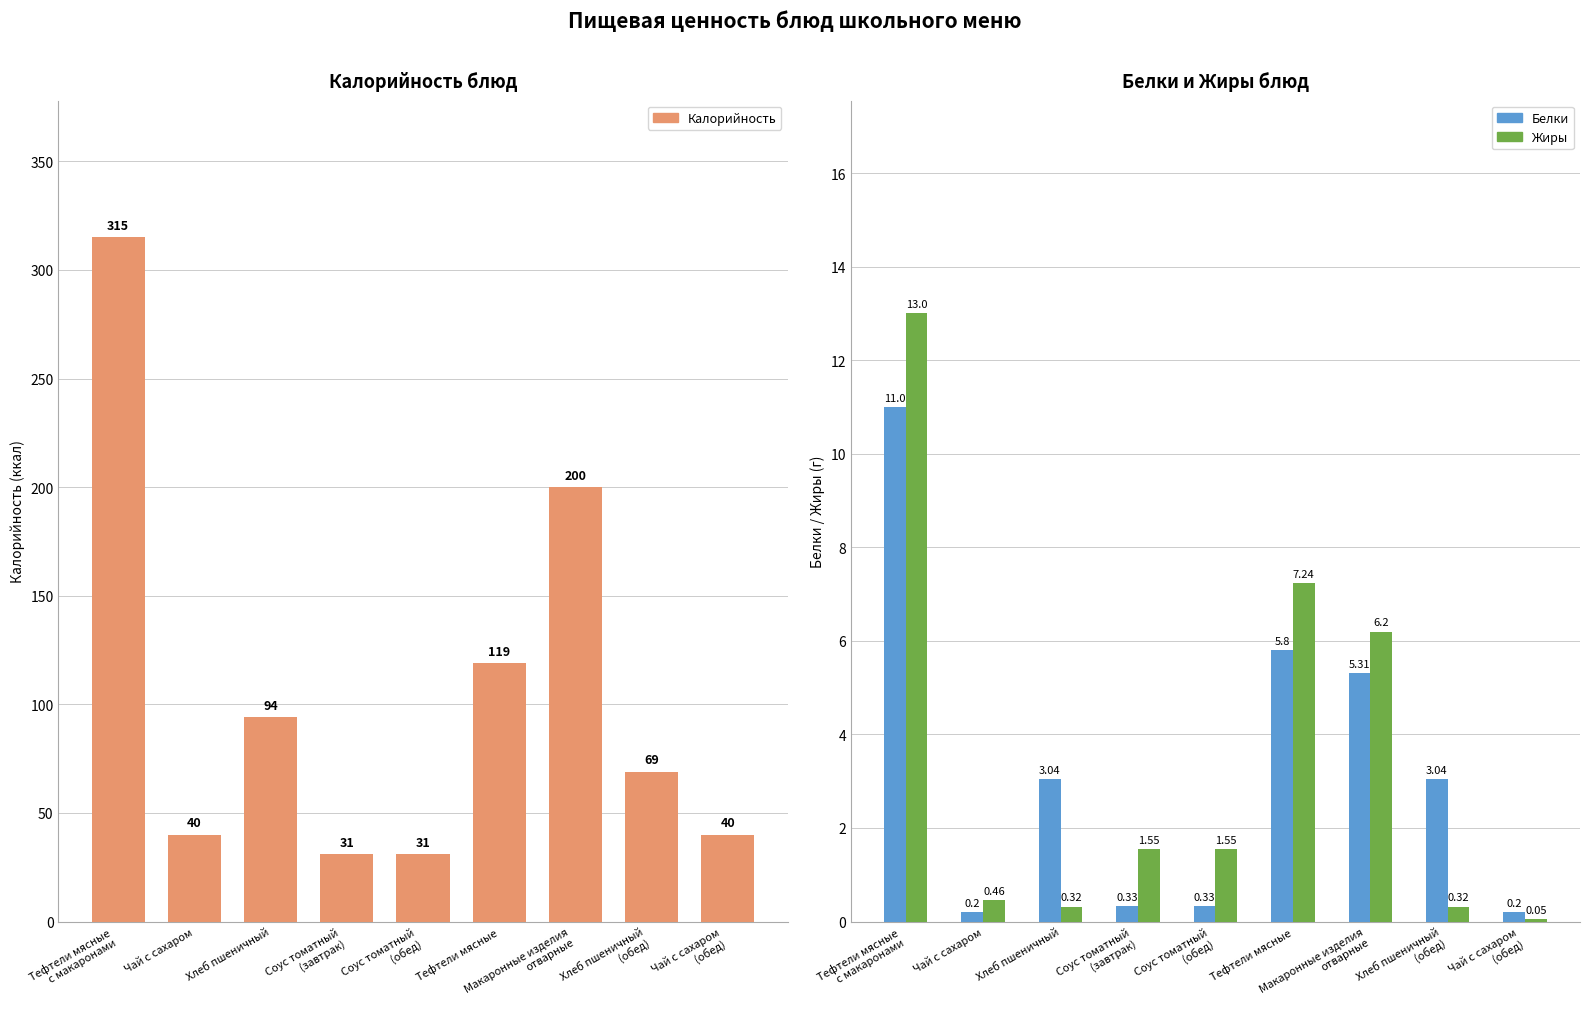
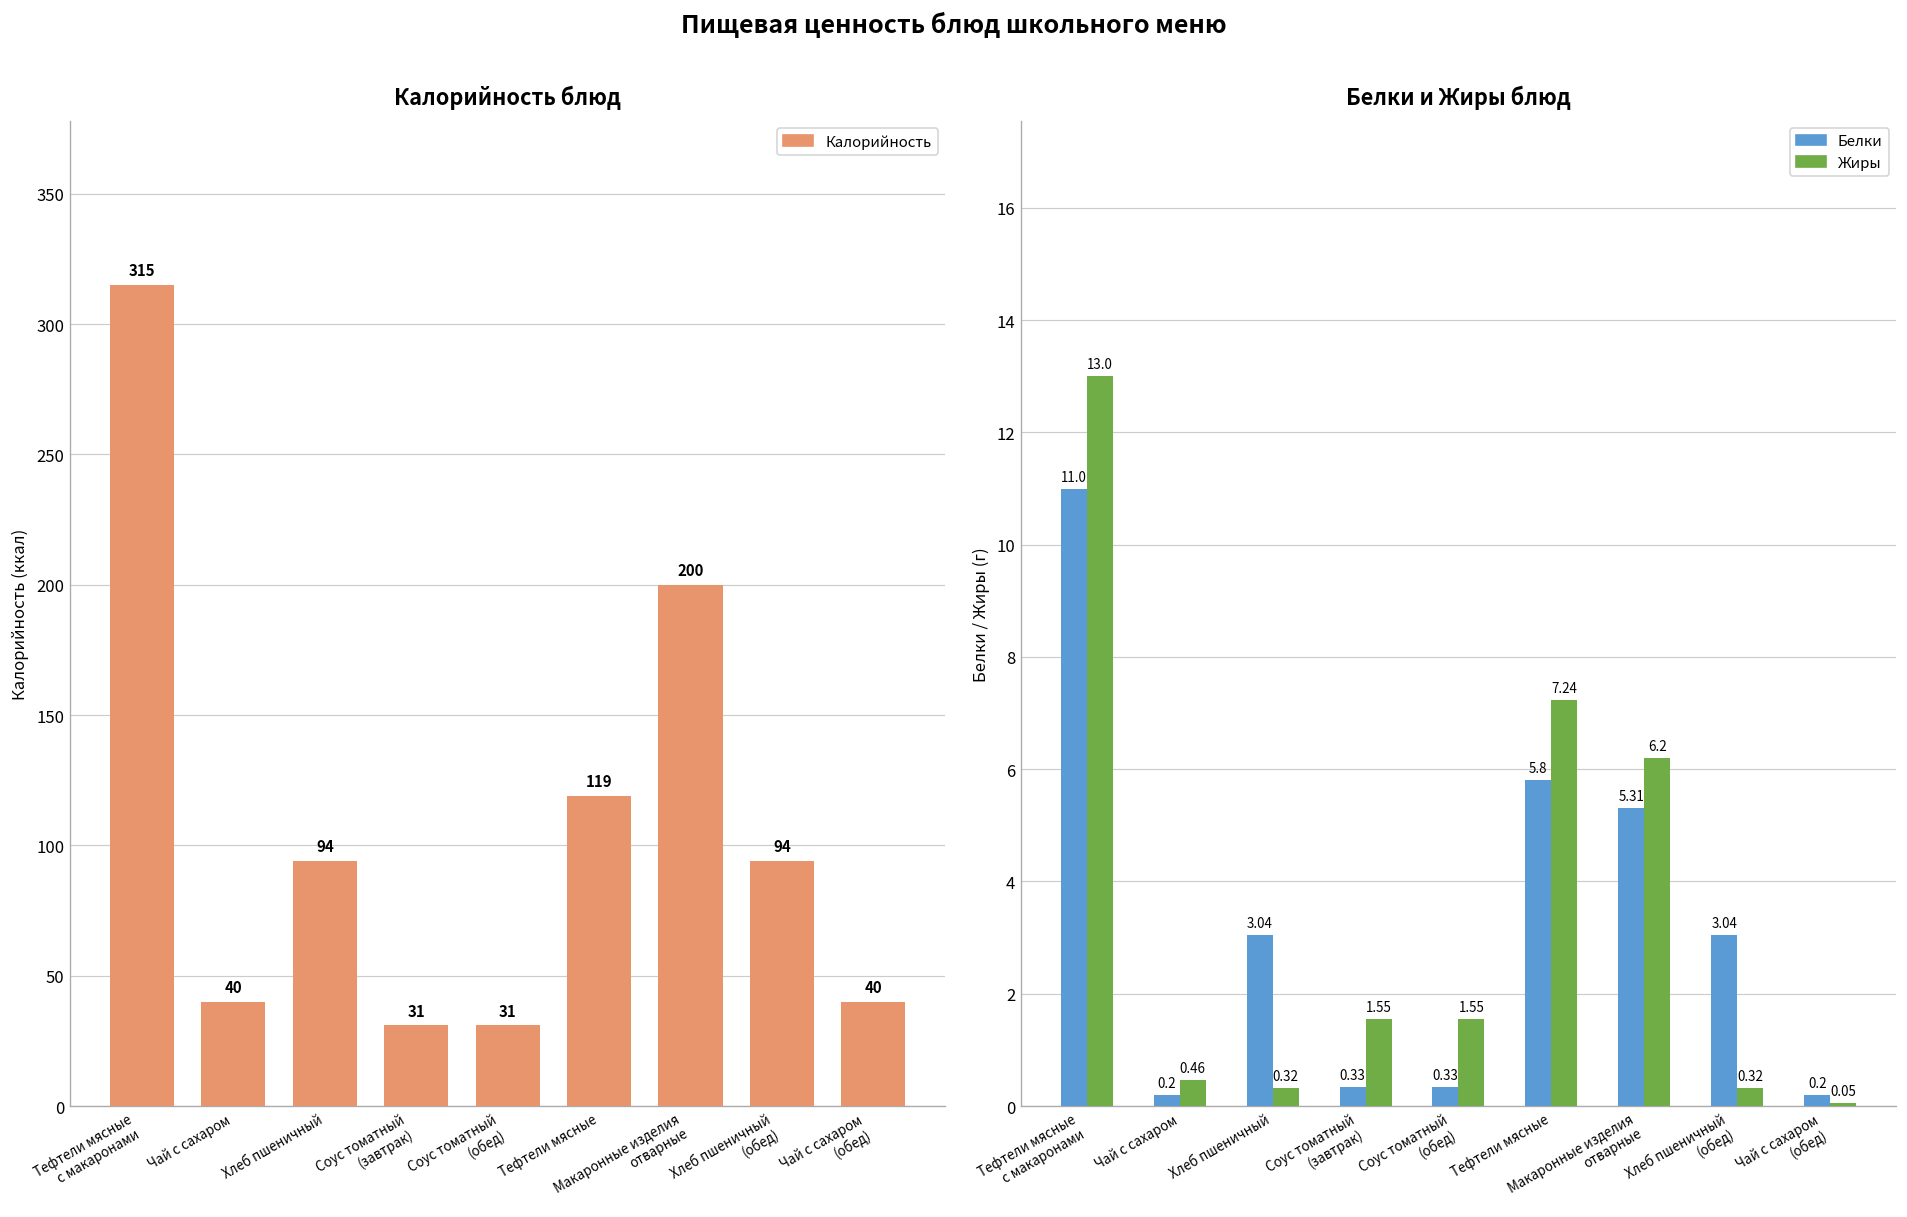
Калорийность блюд, Хлеб пшеничный (обед): 69 -> 94
